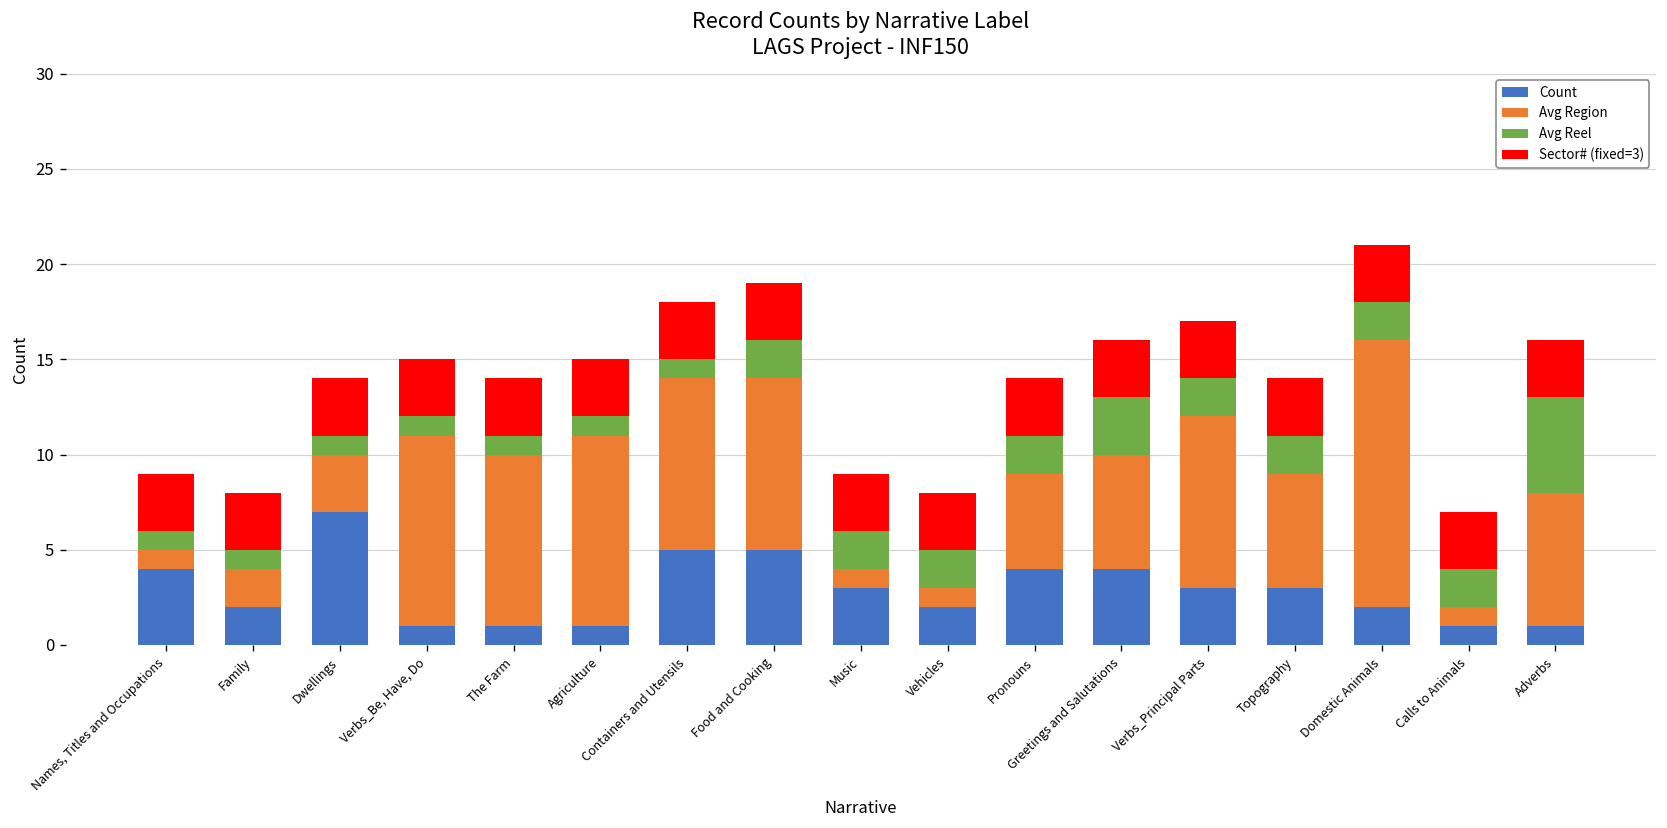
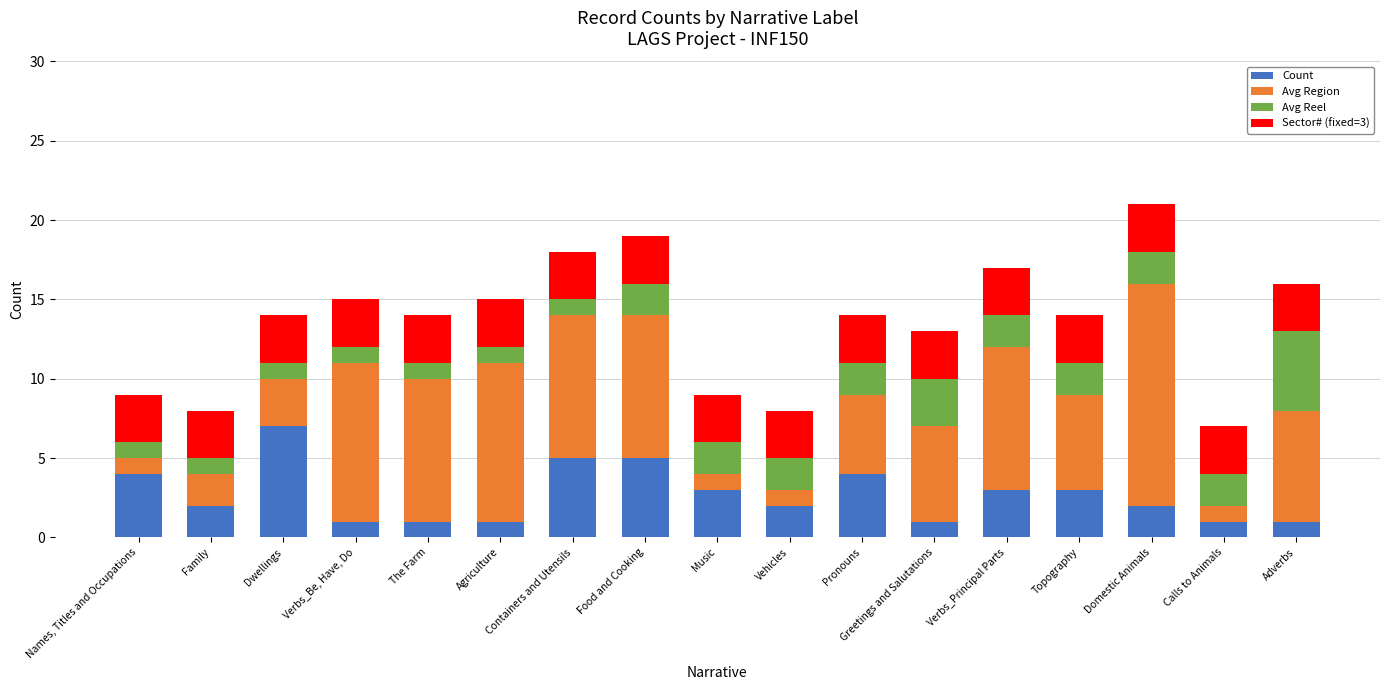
Count, Greetings and Salutations: 4 -> 1
